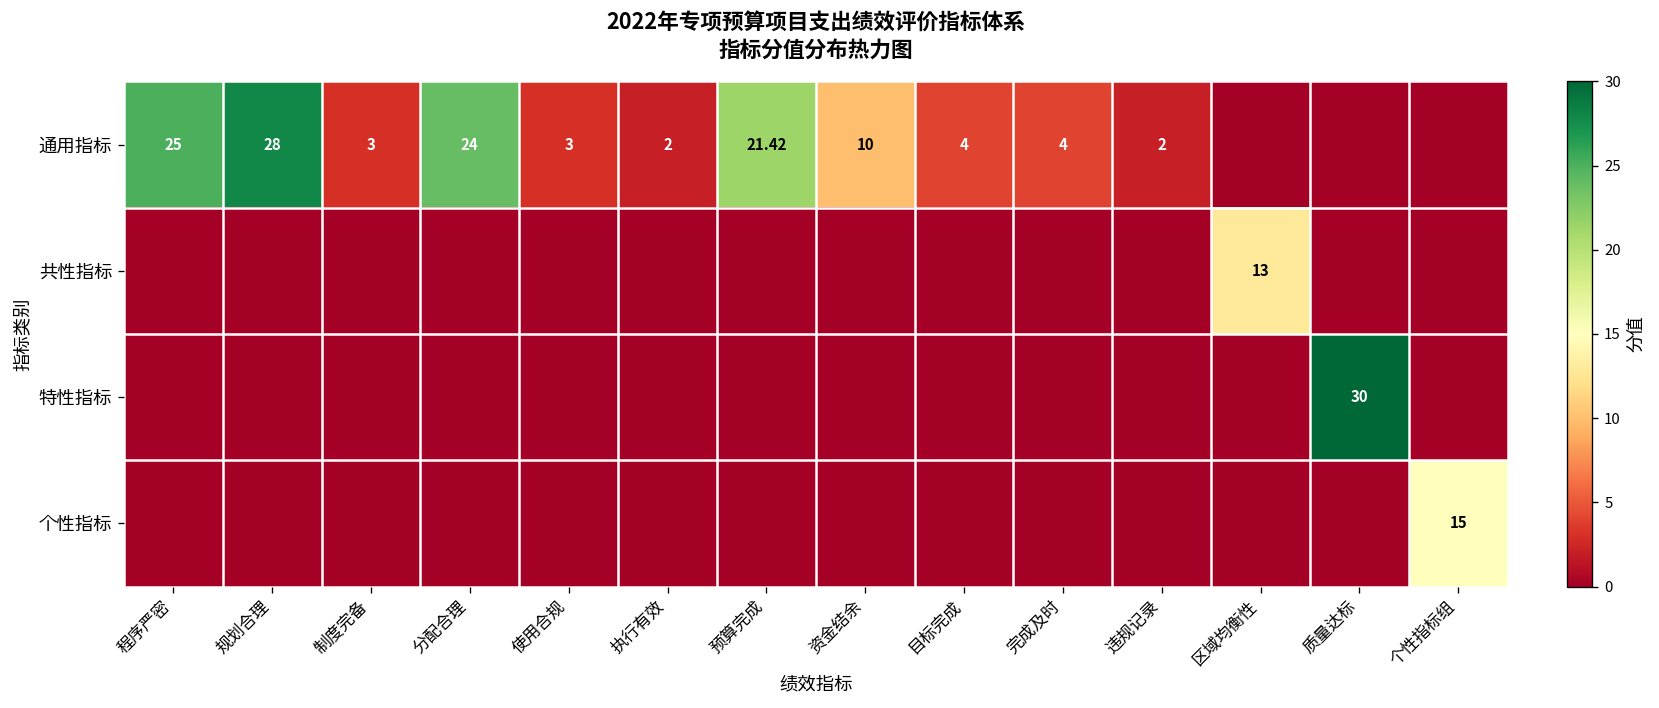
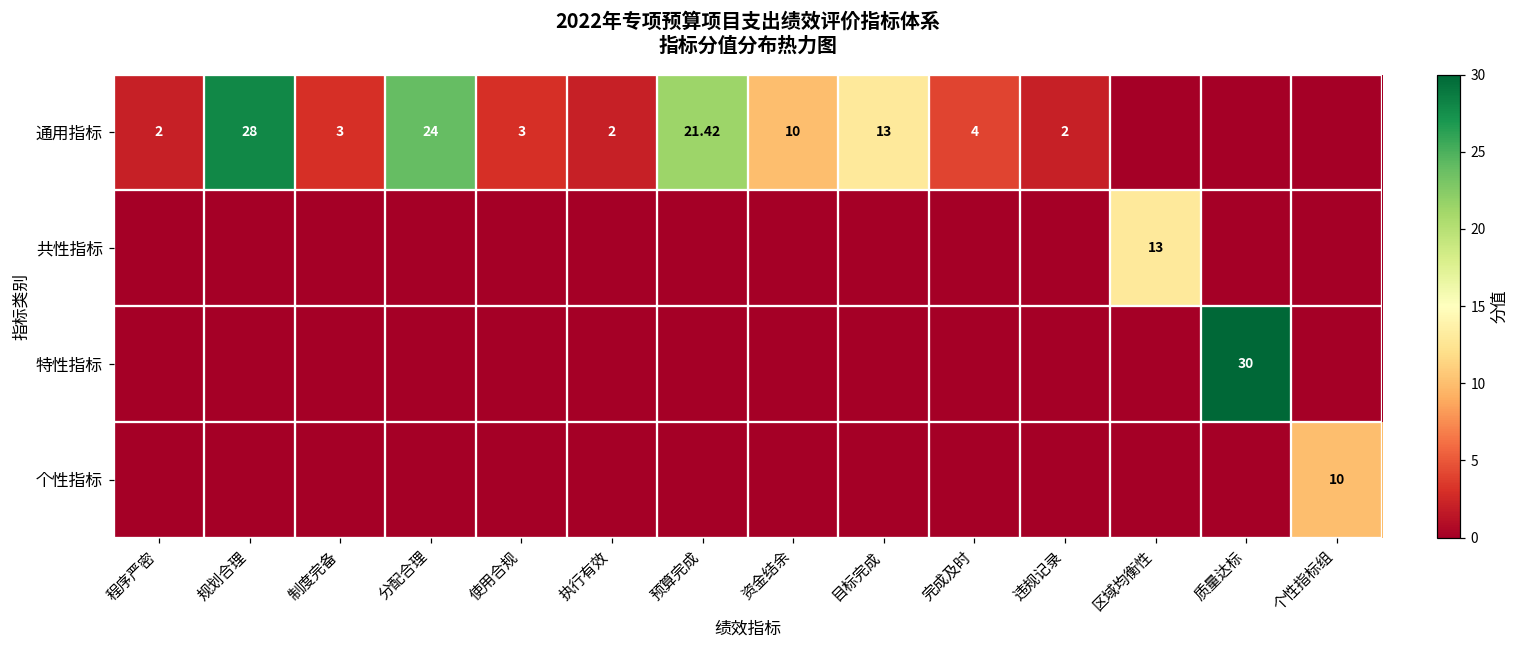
通用指标, 程序严密: 25 -> 2
通用指标, 目标完成: 4 -> 13
个性指标, 个性指标组: 15 -> 10
